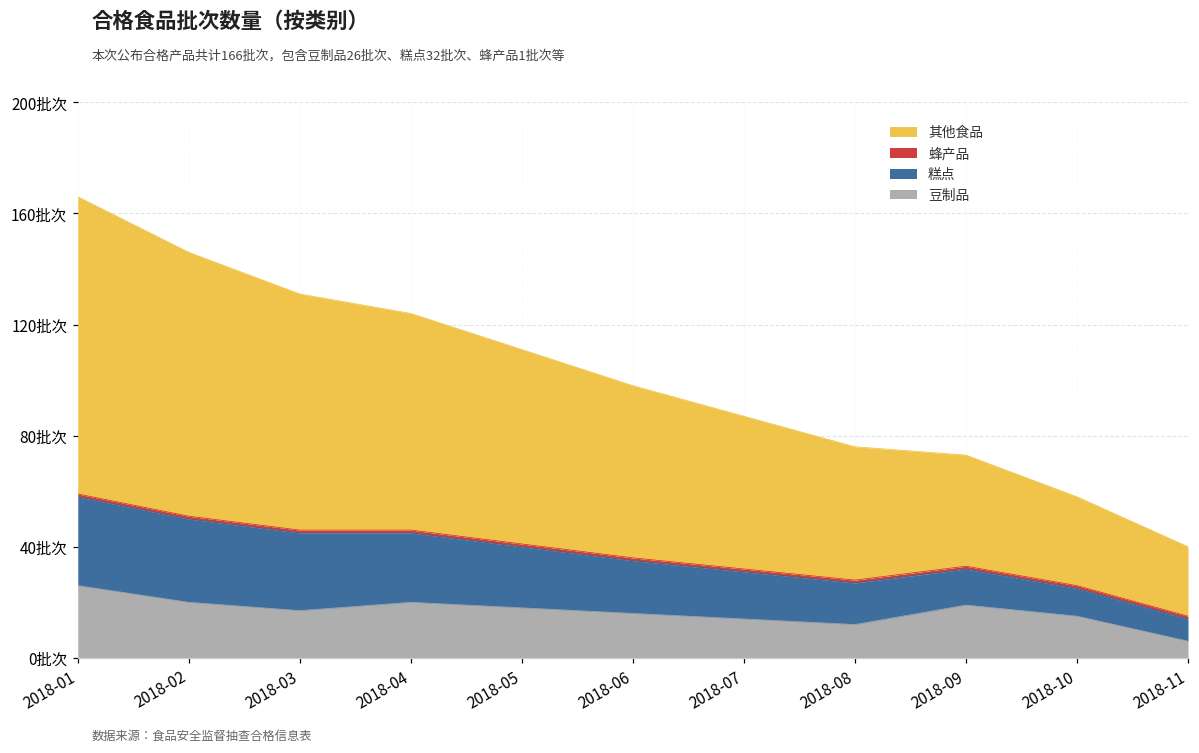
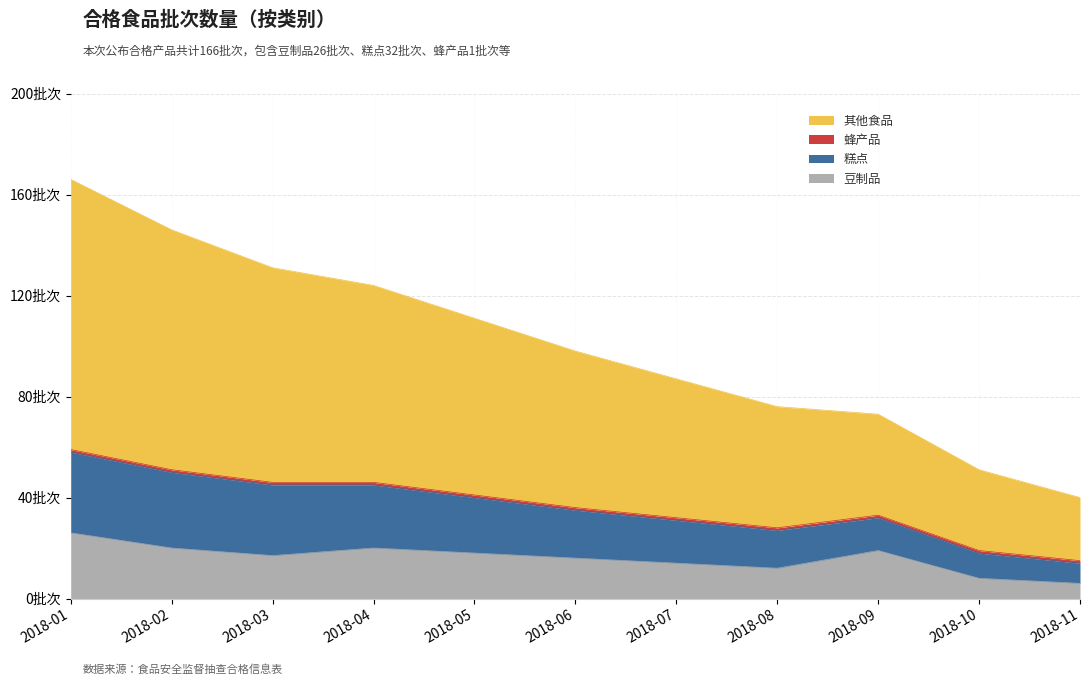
豆制品, 2018-10: 15批次 -> 8批次
